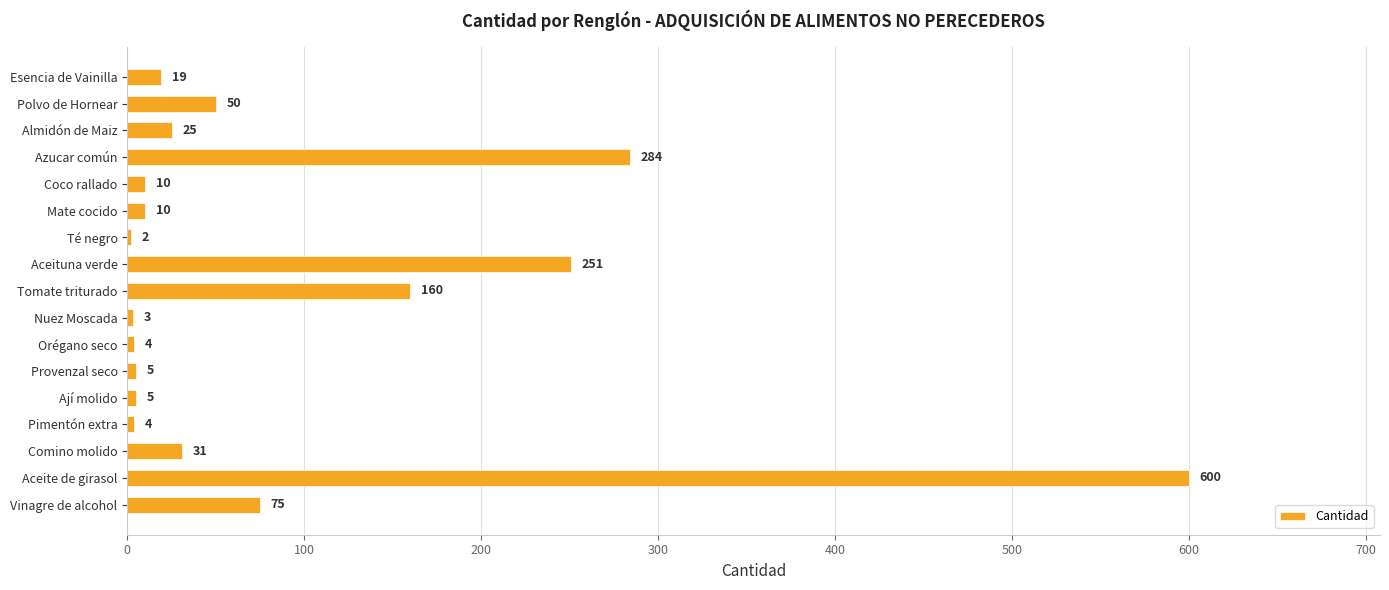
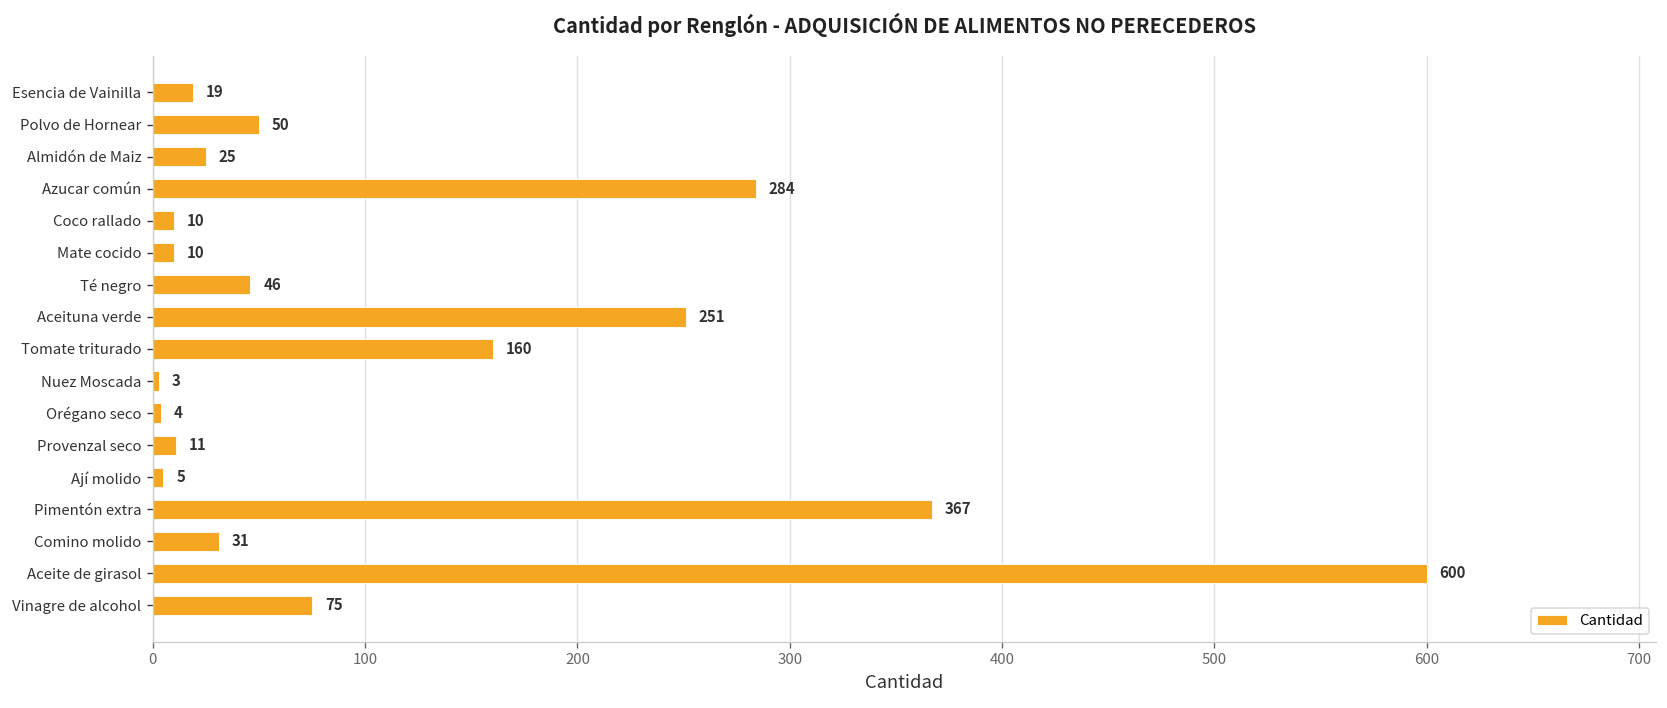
Té negro: 2 -> 46
Provenzal seco: 5 -> 11
Pimentón extra: 4 -> 367
